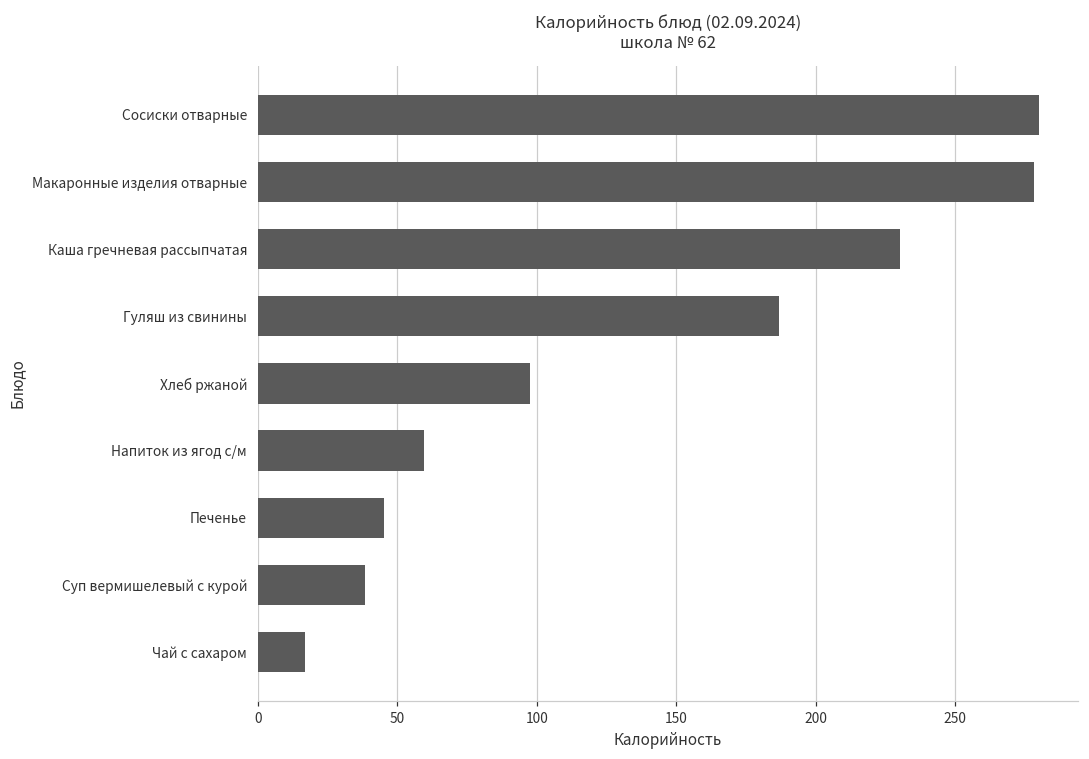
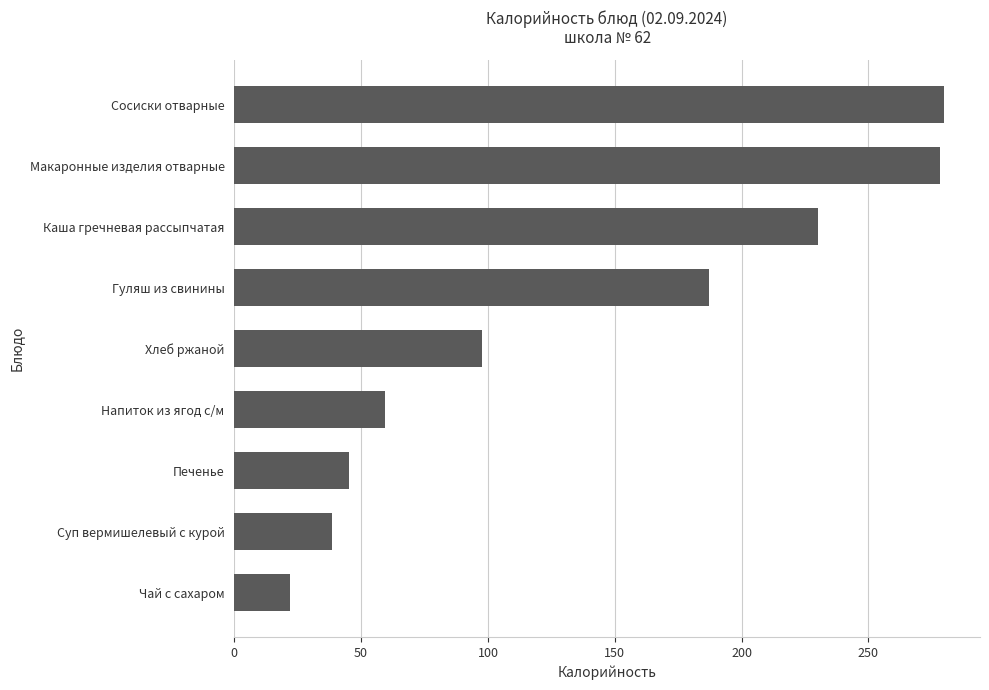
Чай с сахаром: 17 -> 22
